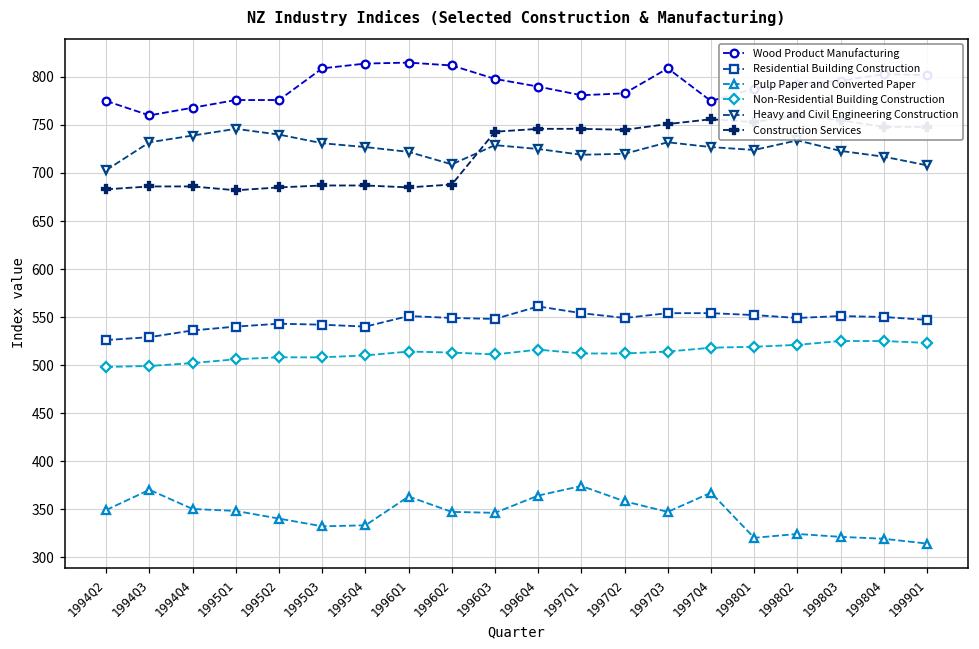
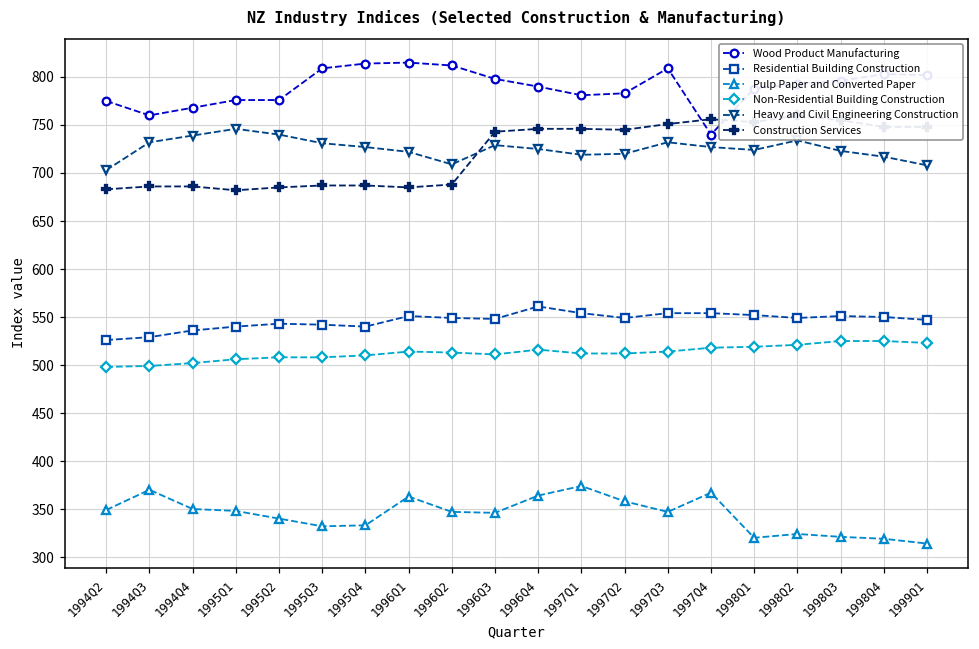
Wood Product Manufacturing, 1997Q4: 780 -> 740
